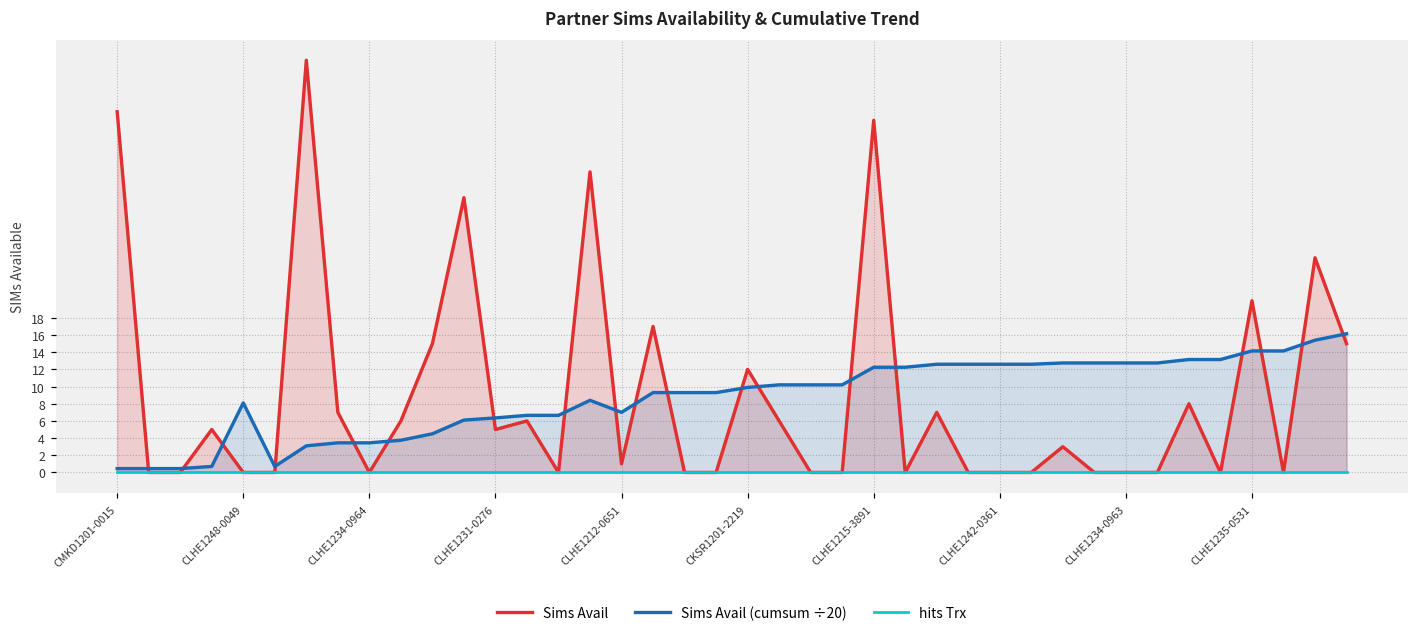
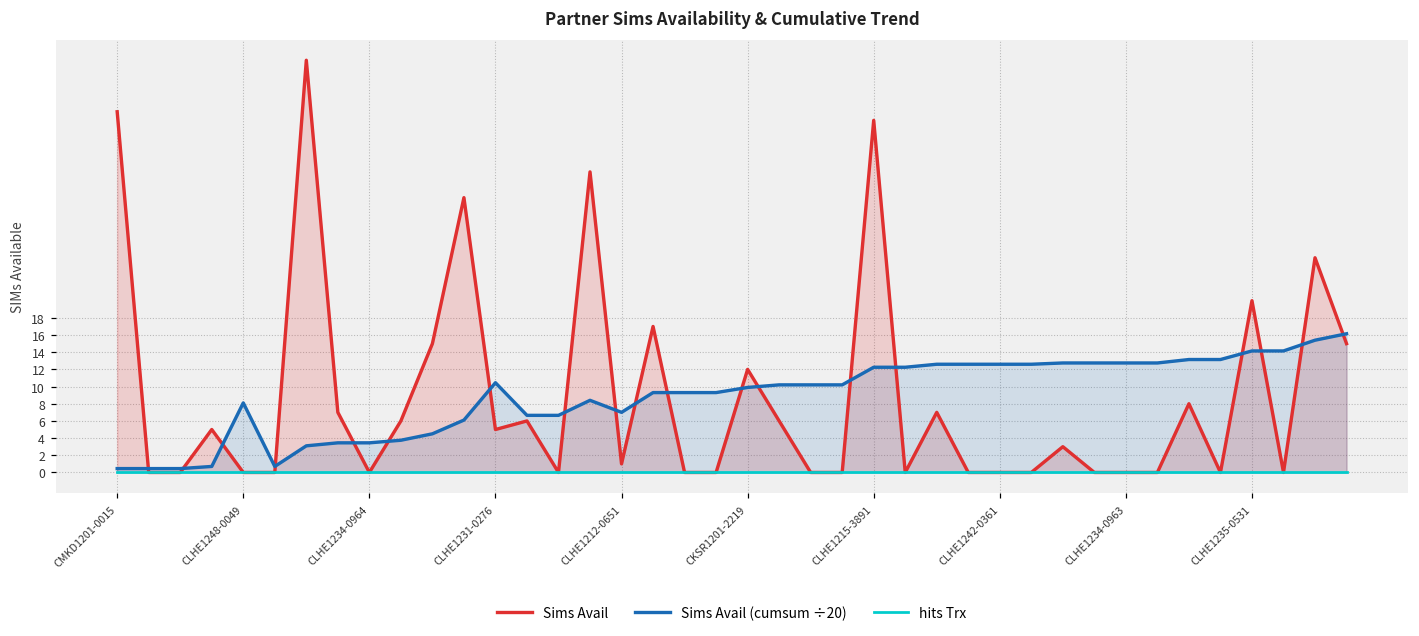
Sims Avail (cumsum ÷20), CLHE1231-0276: 6 -> 10
